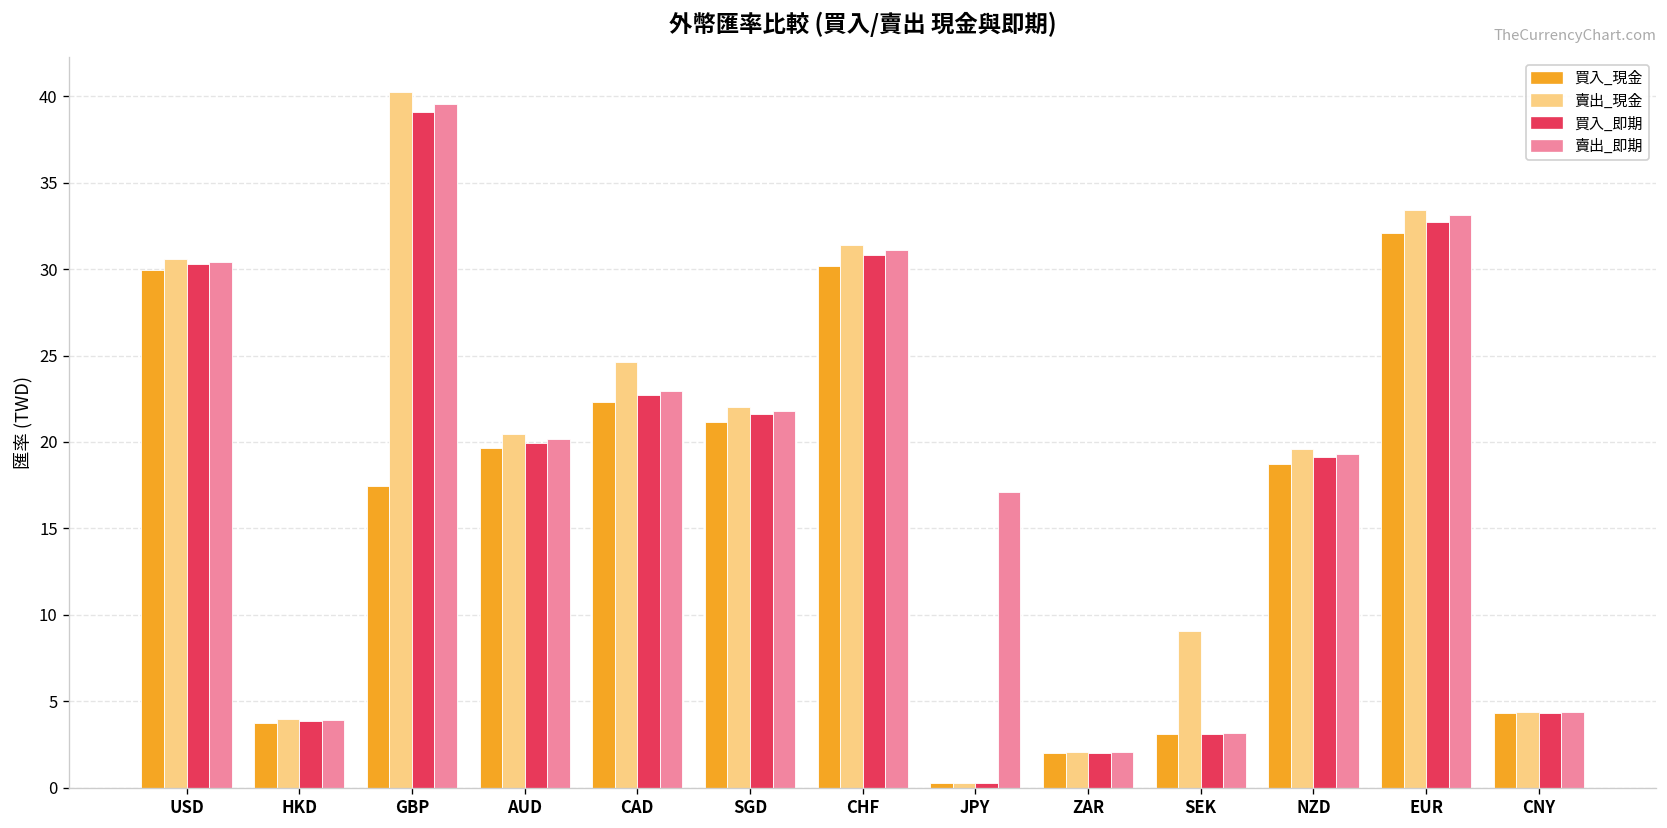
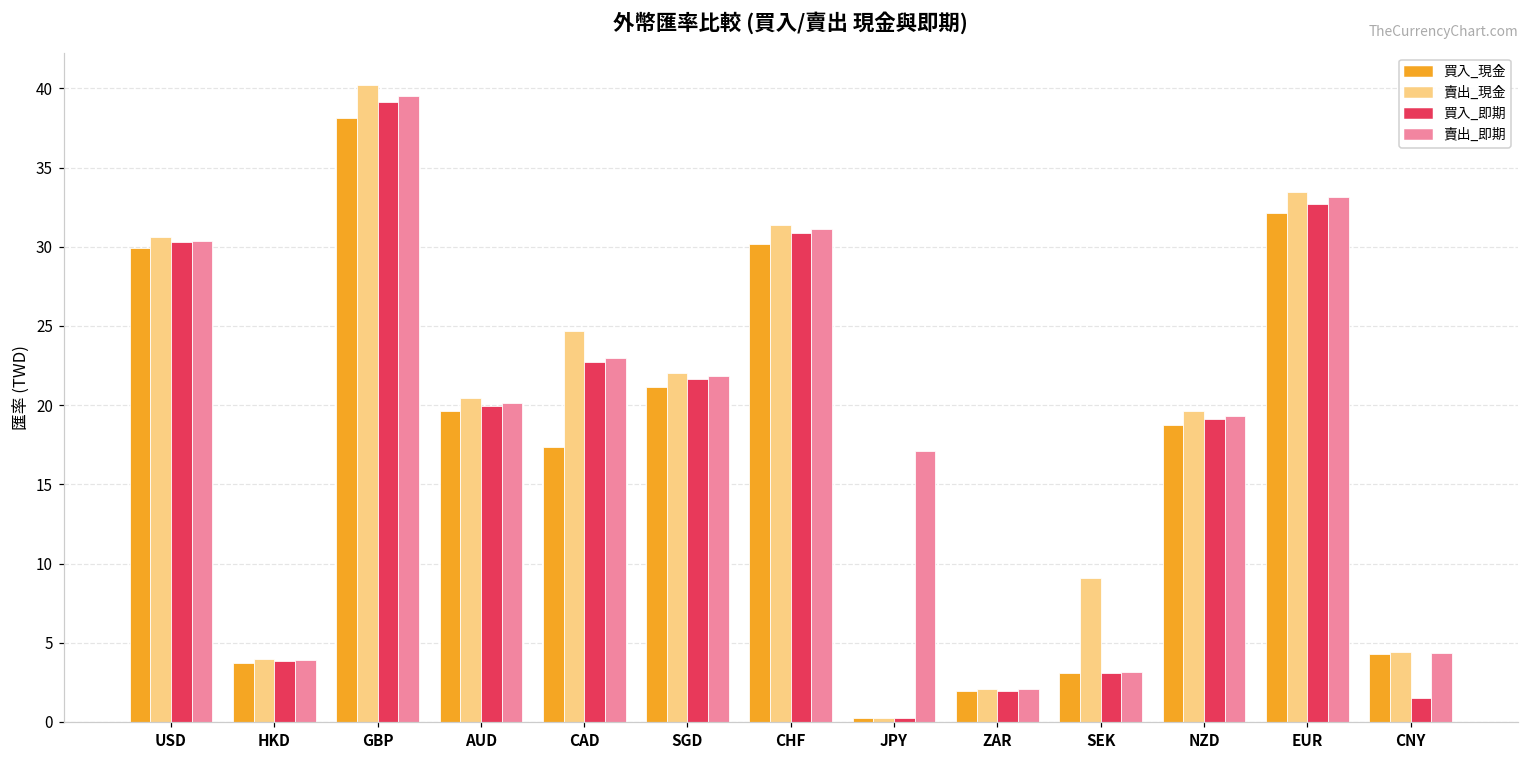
買入_現金, GBP: 17.4 -> 38.1
買入_現金, CAD: 22.3 -> 17.4
買入_即期, CNY: 4.3 -> 1.5
